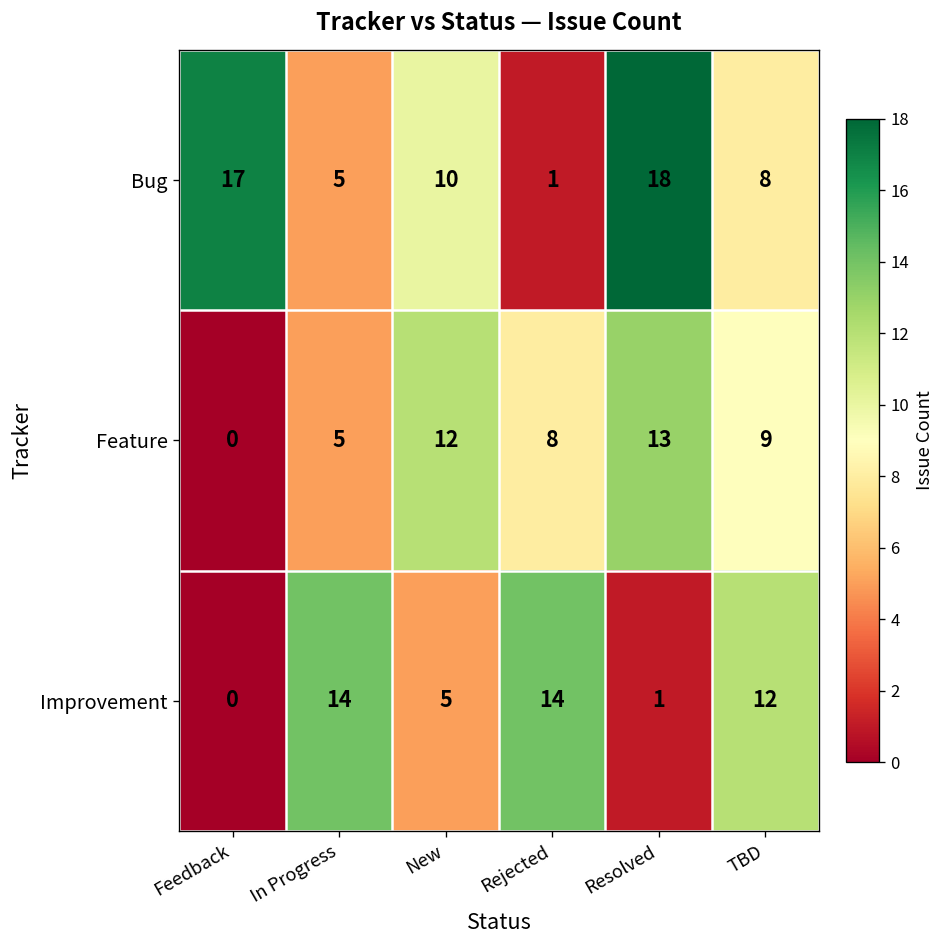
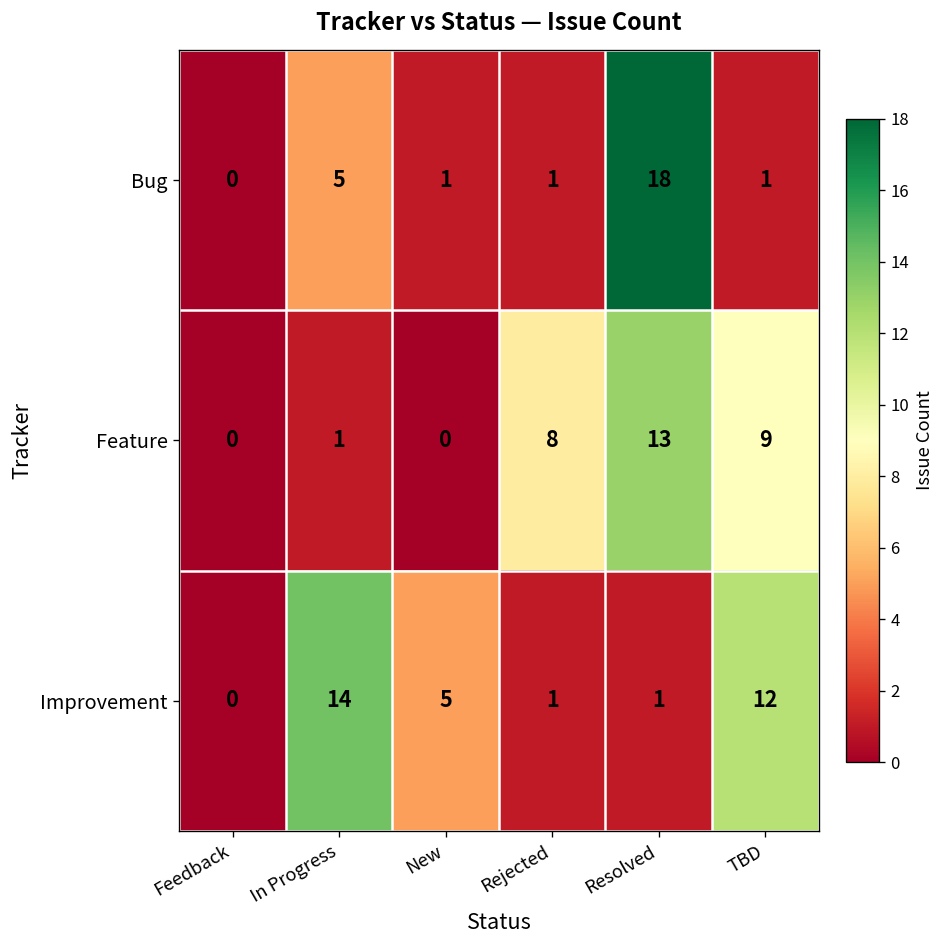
Bug, Feedback: 17 -> 0
Bug, New: 10 -> 1
Bug, TBD: 8 -> 1
Feature, In Progress: 5 -> 1
Feature, New: 12 -> 0
Improvement, Rejected: 14 -> 1
